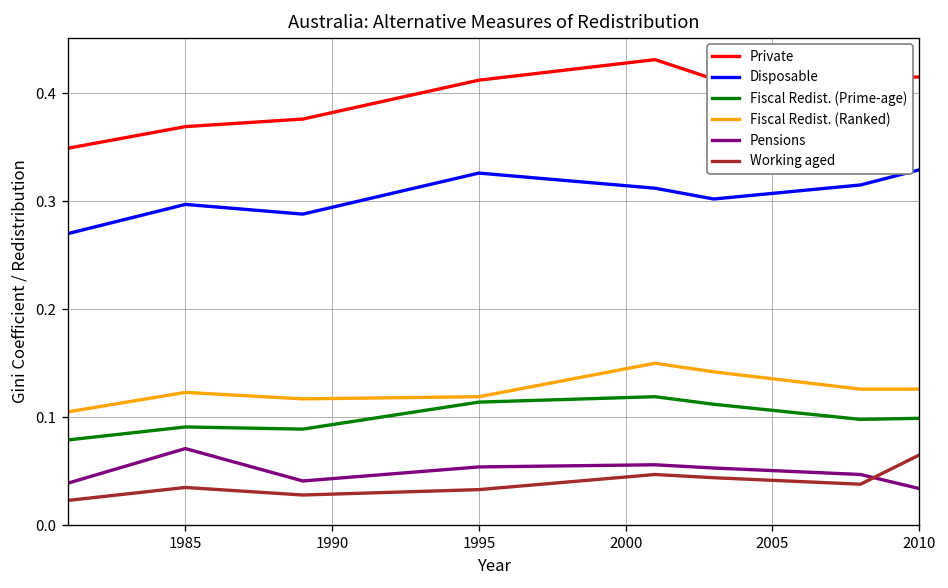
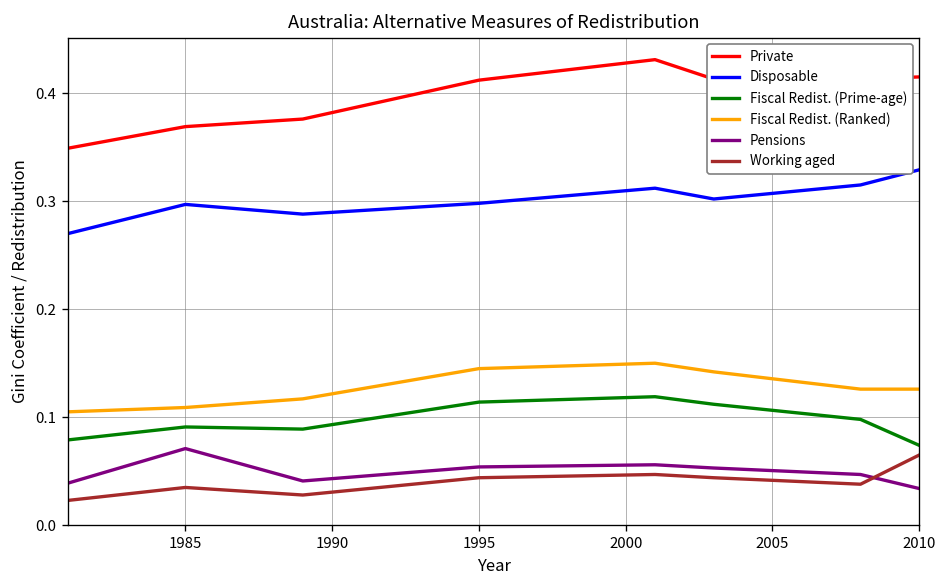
Fiscal Redist. (Ranked), 1985: 0.12 -> 0.11
Disposable, 1995: 0.33 -> 0.30
Fiscal Redist. (Ranked), 1995: 0.12 -> 0.15
Working aged, 1995: 0.03 -> 0.04
Fiscal Redist. (Prime-age), 2010: 0.10 -> 0.07
